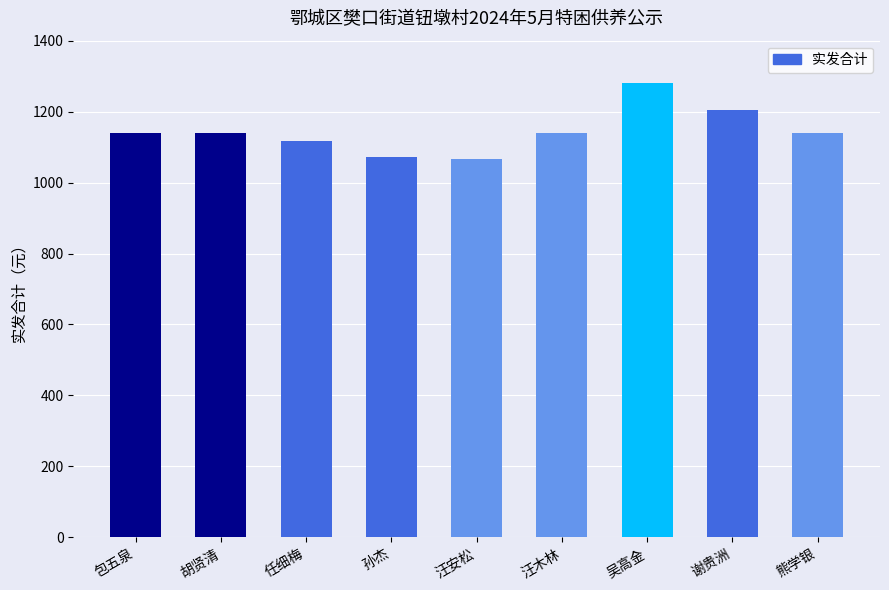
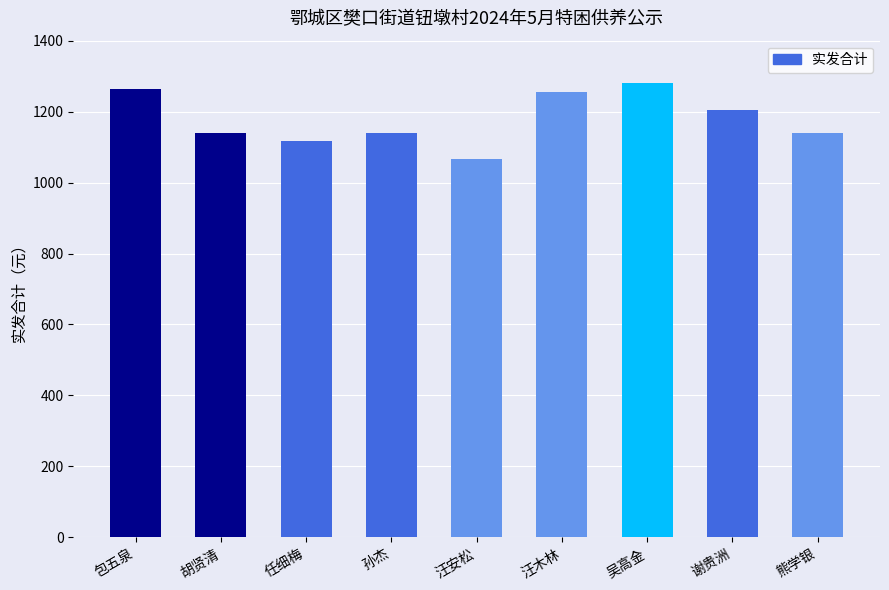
包五泉: 1140 -> 1260
孙杰: 1070 -> 1140
汪木林: 1140 -> 1260
